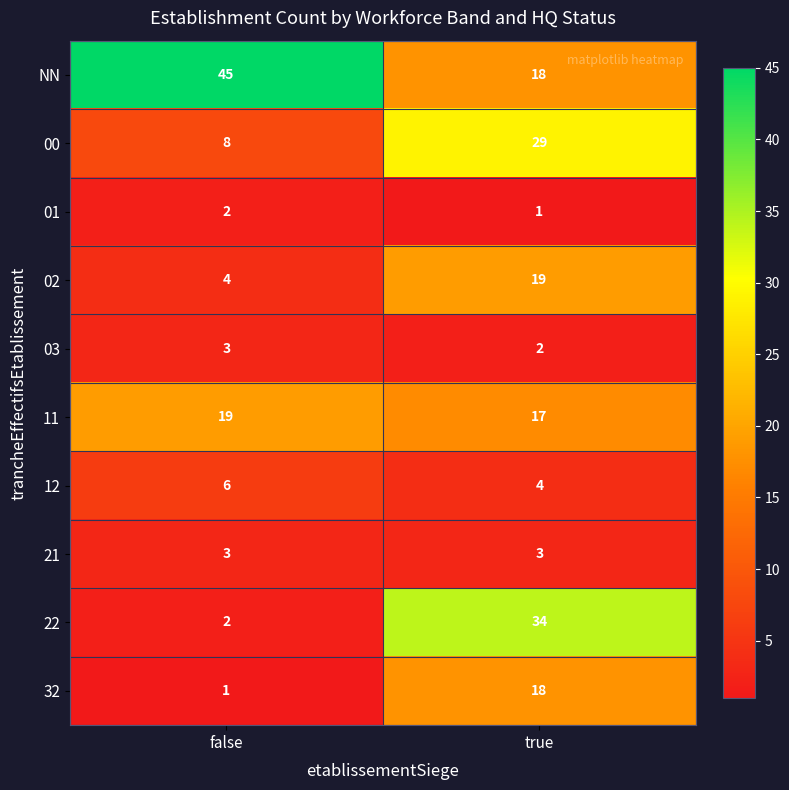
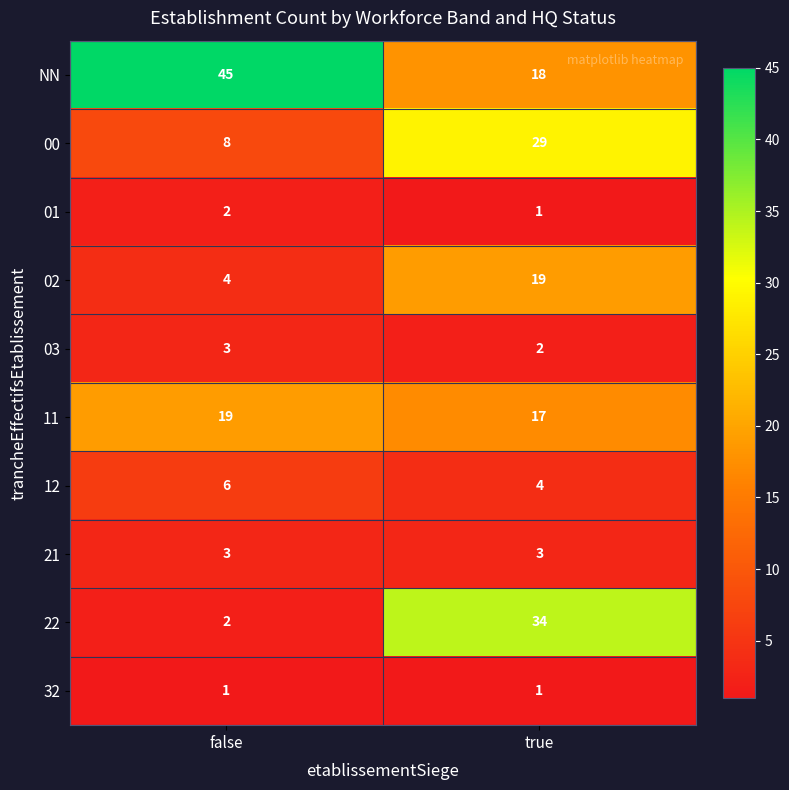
32, true: 18 -> 1
